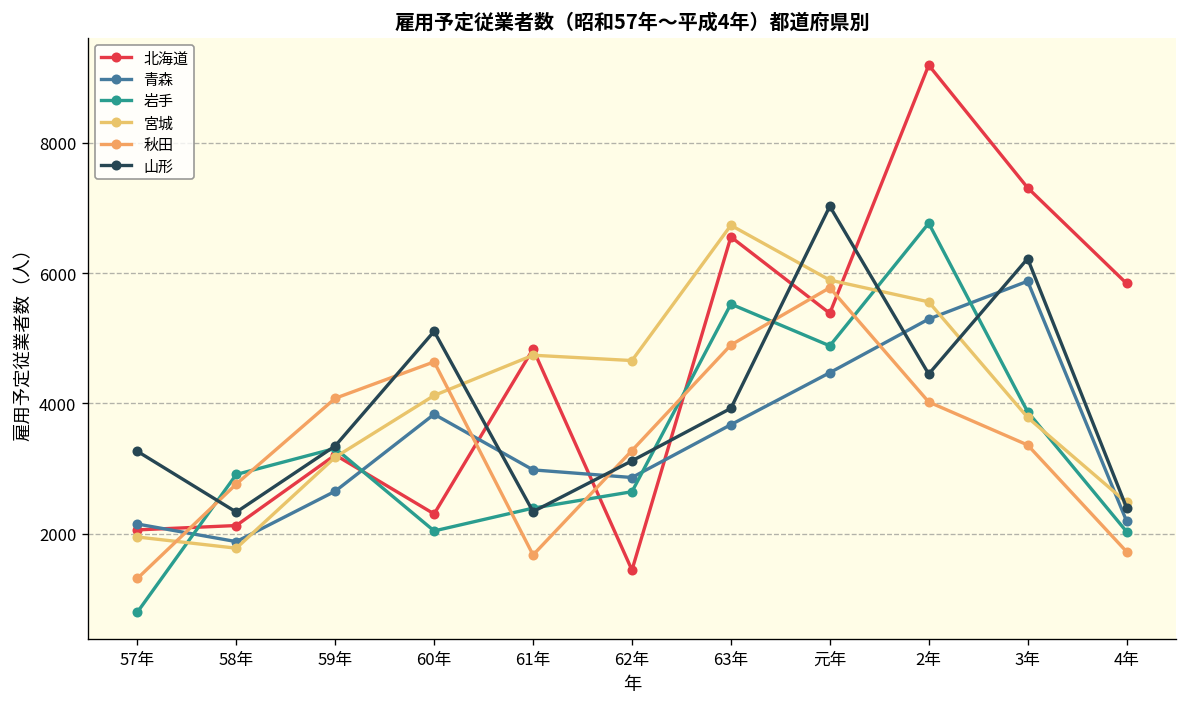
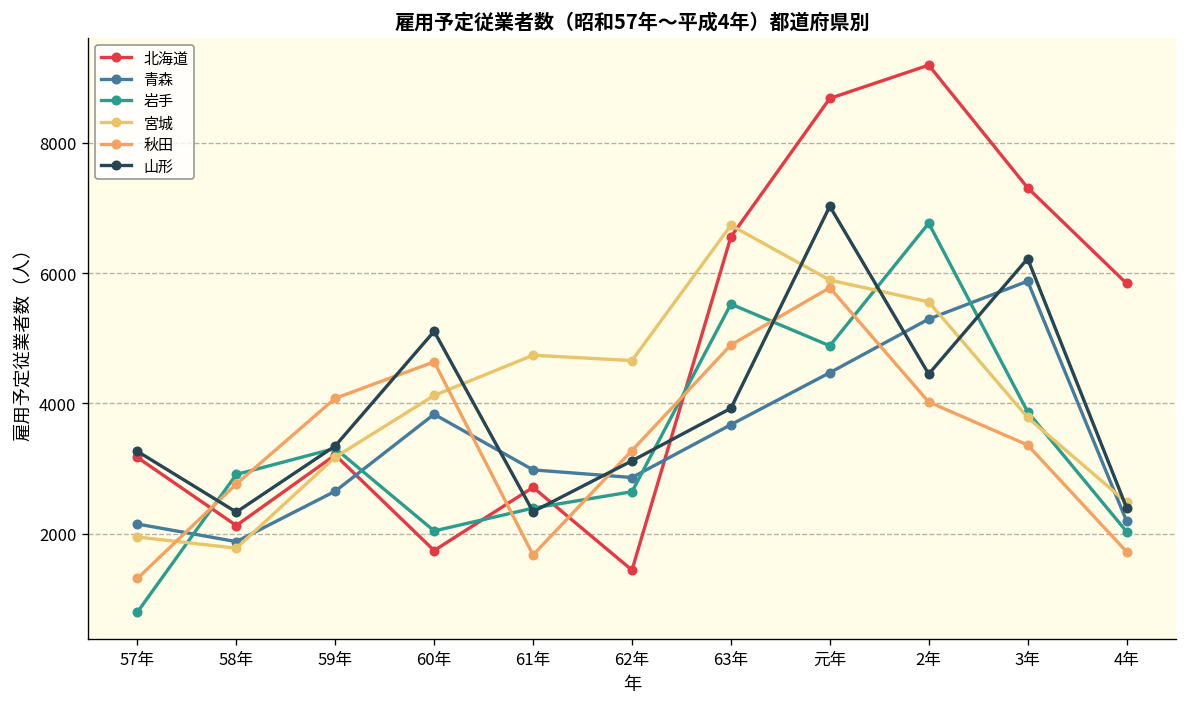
北海道, 57年: 2100 -> 3200
北海道, 60年: 2300 -> 1700
北海道, 61年: 4800 -> 2700
北海道, 元年: 5400 -> 8700
